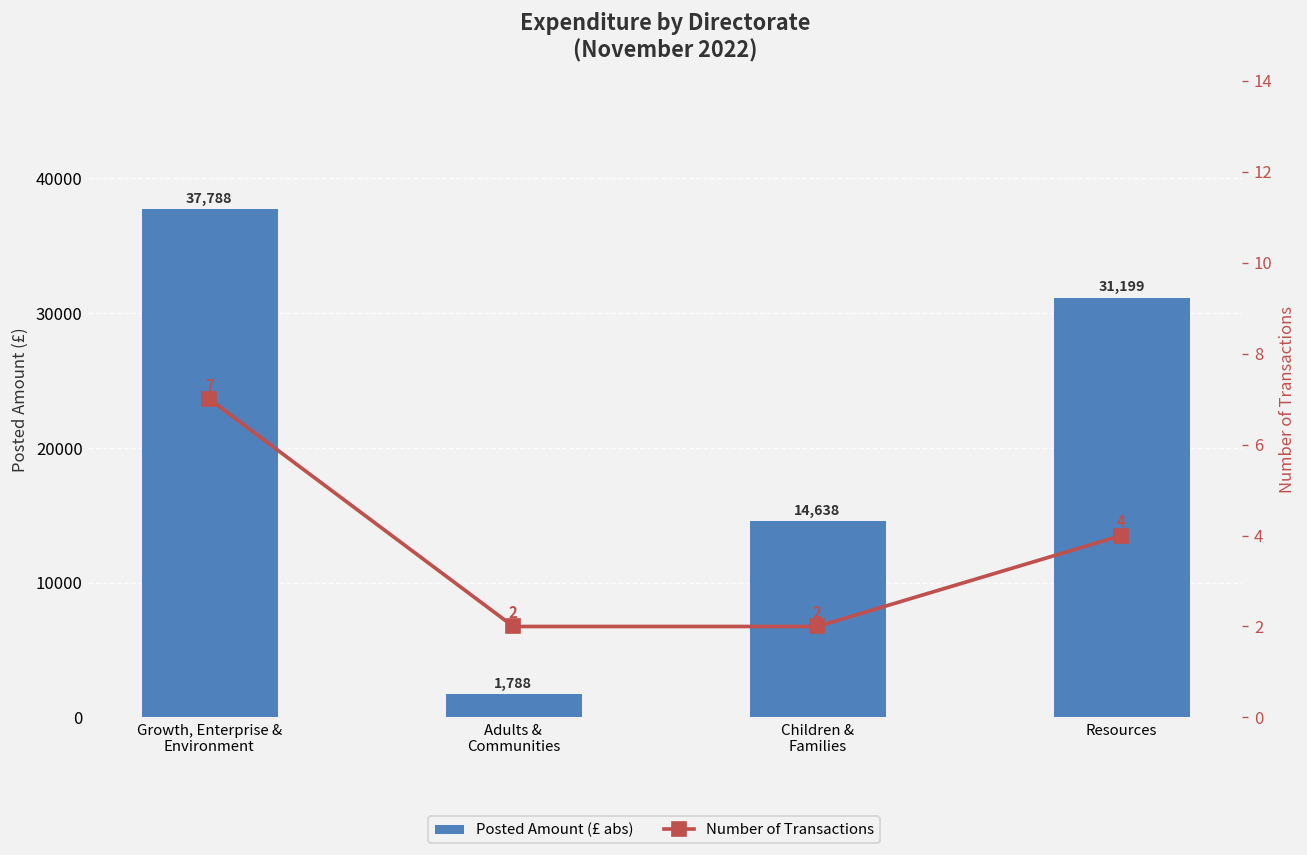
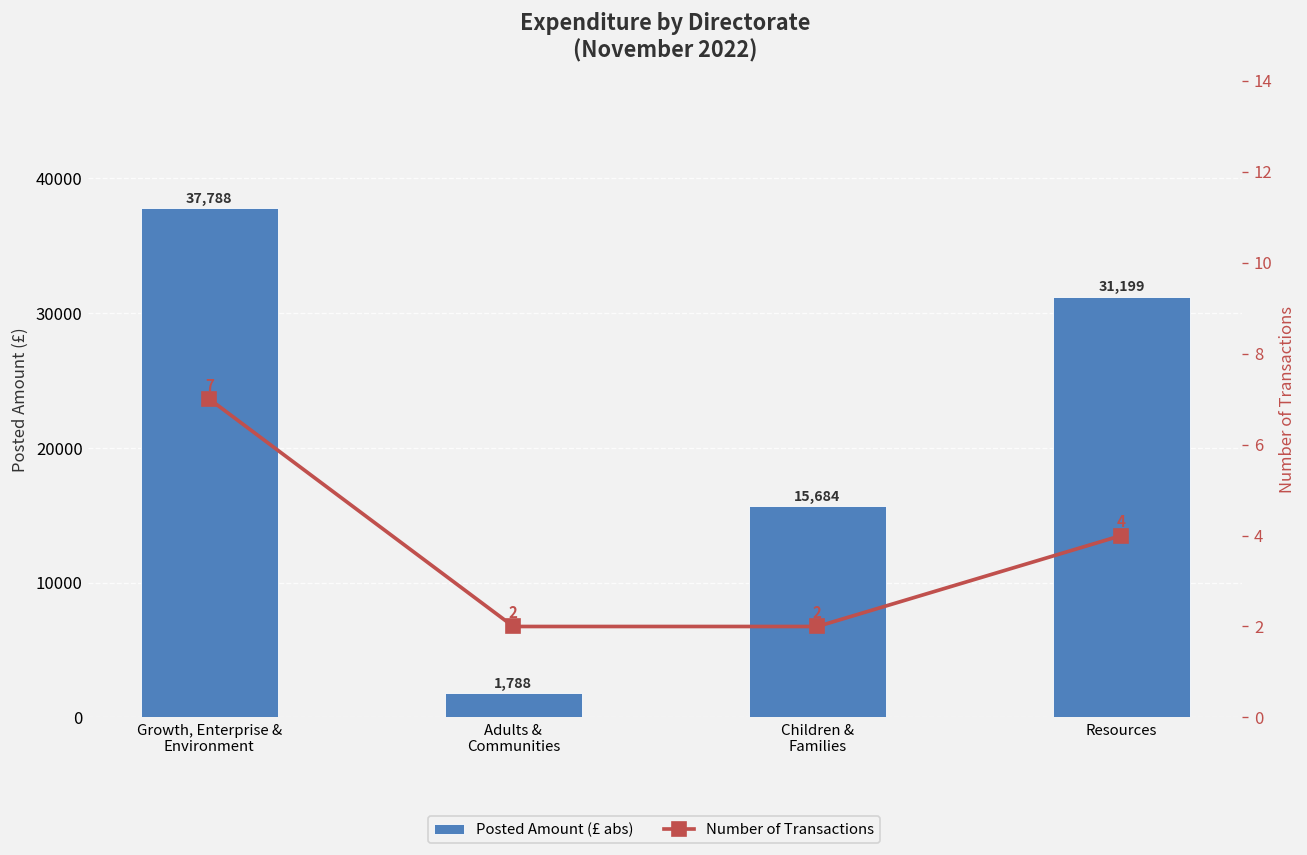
Posted Amount (£ abs), Children & Families: 14,638 -> 15,684
